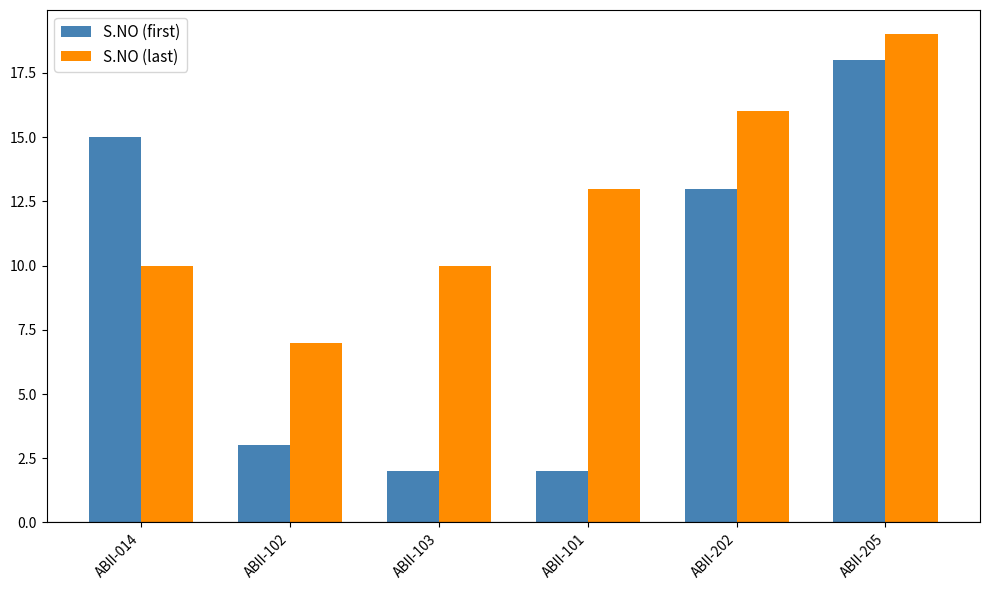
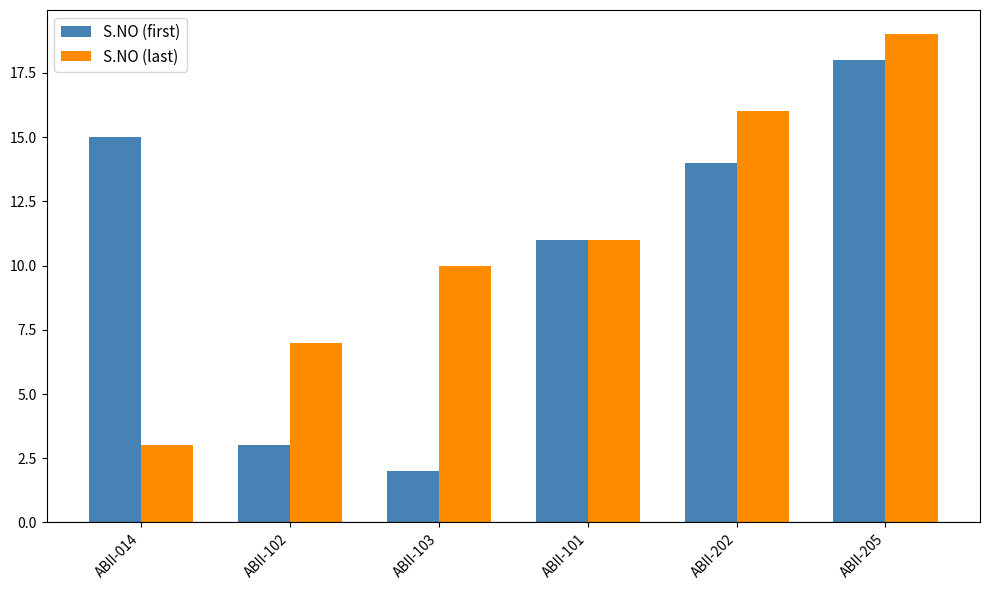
S.NO (last), ABII-014: 10 -> 3
S.NO (first), ABII-101: 2 -> 11
S.NO (last), ABII-101: 13 -> 11
S.NO (first), ABII-202: 13 -> 14
